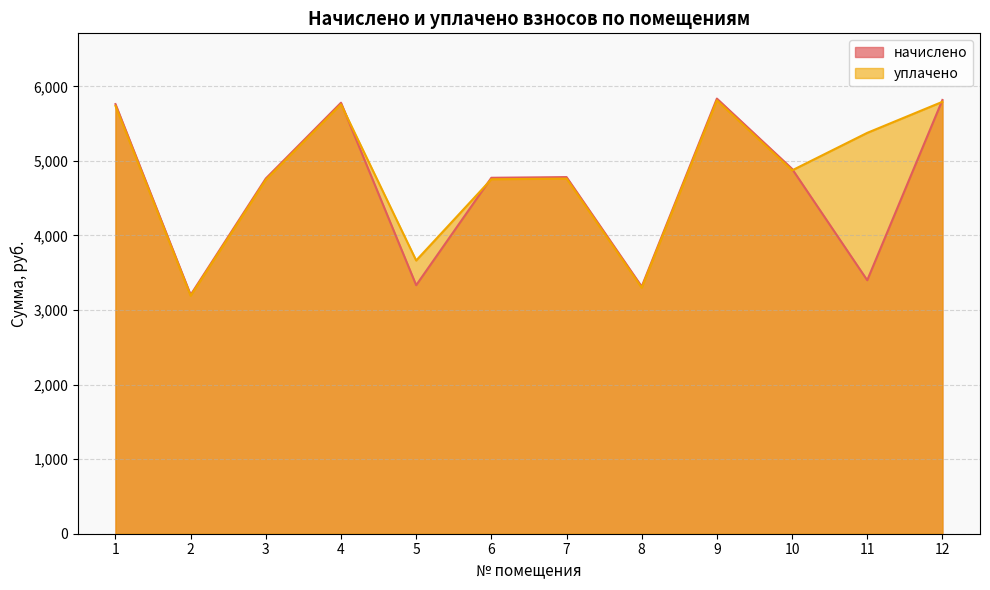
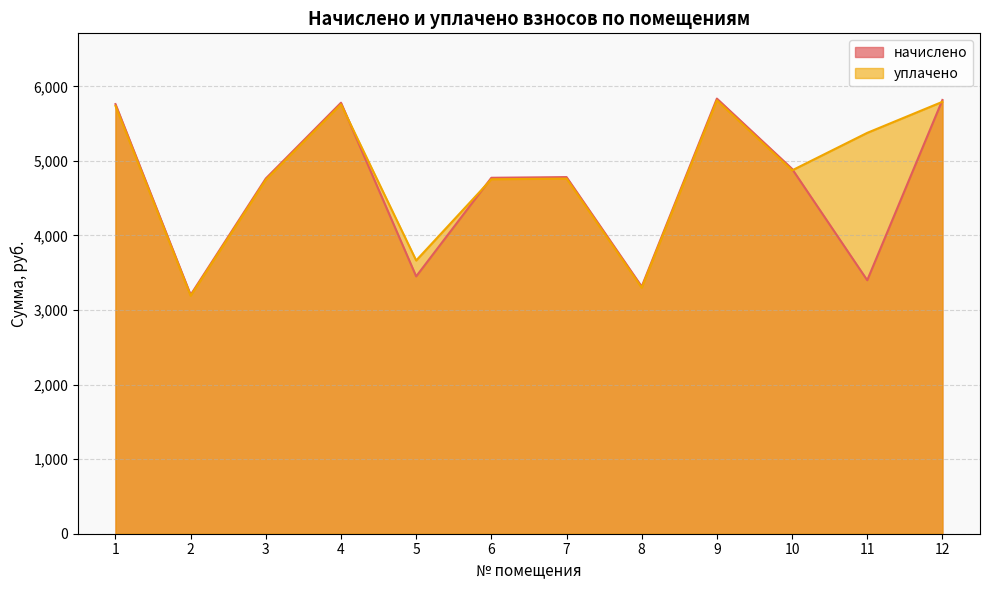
начислено, 5: 3,300 -> 3,500
